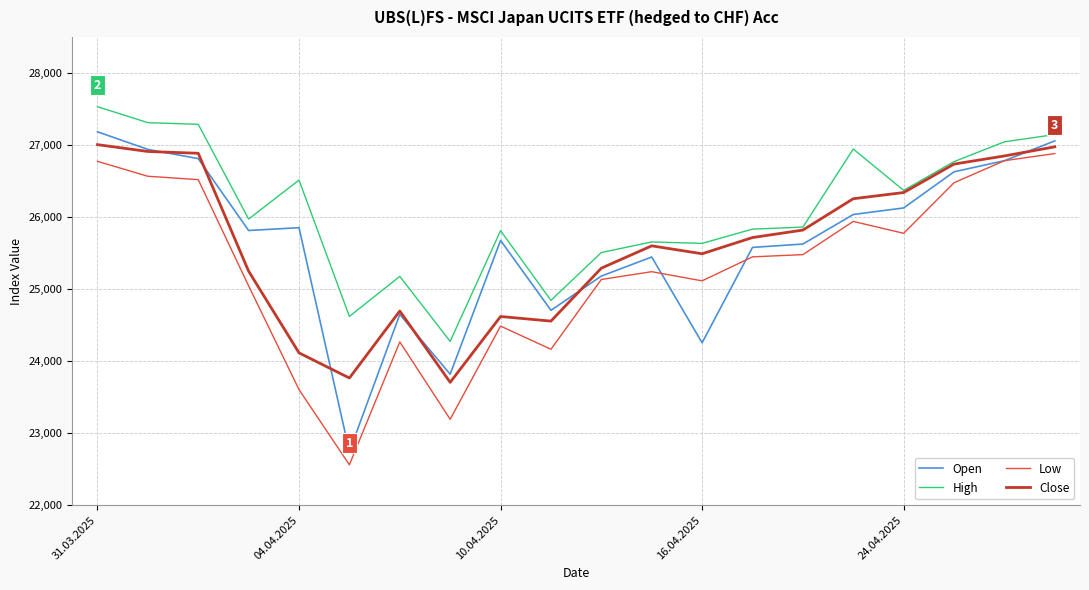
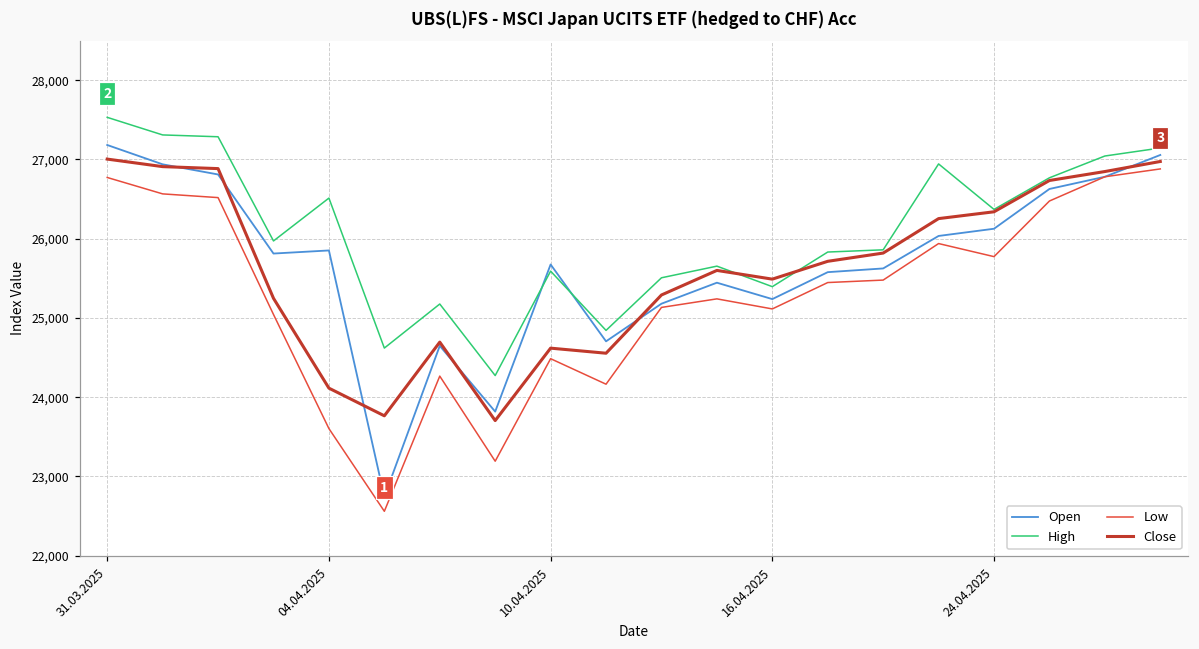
High, 10.04.2025: 25,800 -> 25,600
Open, 16.04.2025: 24,300 -> 25,200
High, 16.04.2025: 25,600 -> 25,400
